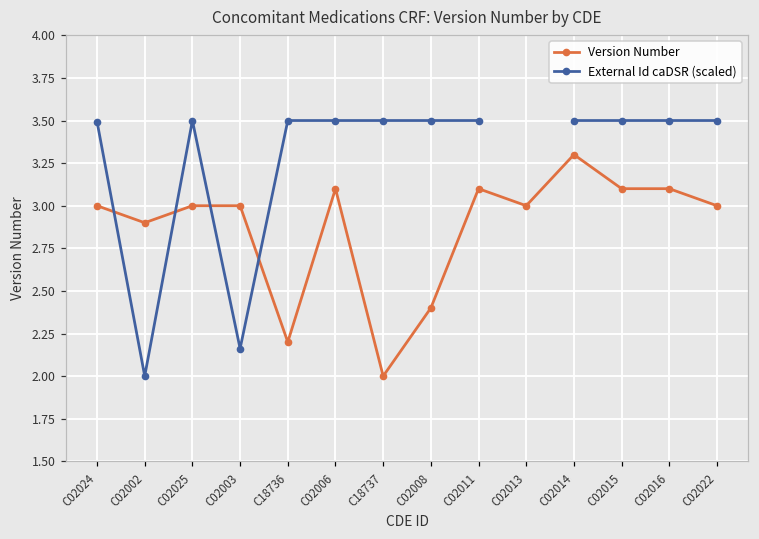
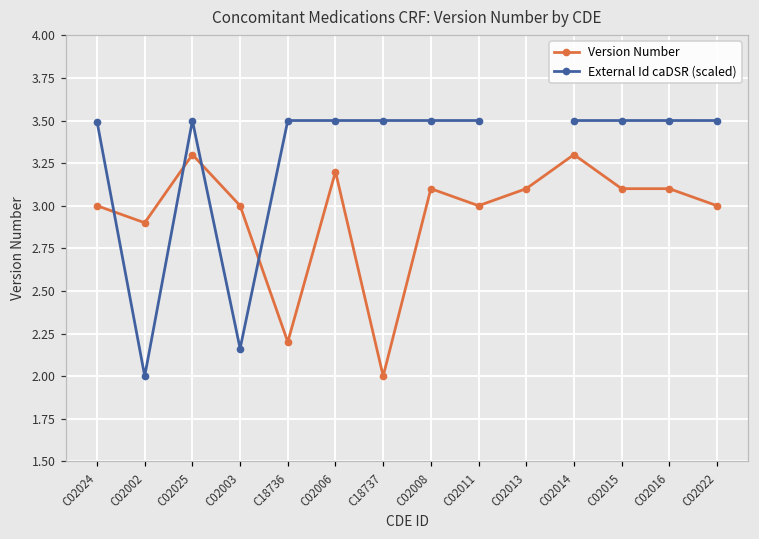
Version Number, C02025: 3.0 -> 3.3
Version Number, C02006: 3.1 -> 3.2
Version Number, C02008: 2.4 -> 3.1
Version Number, C02011: 3.1 -> 3.0
Version Number, C02013: 3.0 -> 3.1
